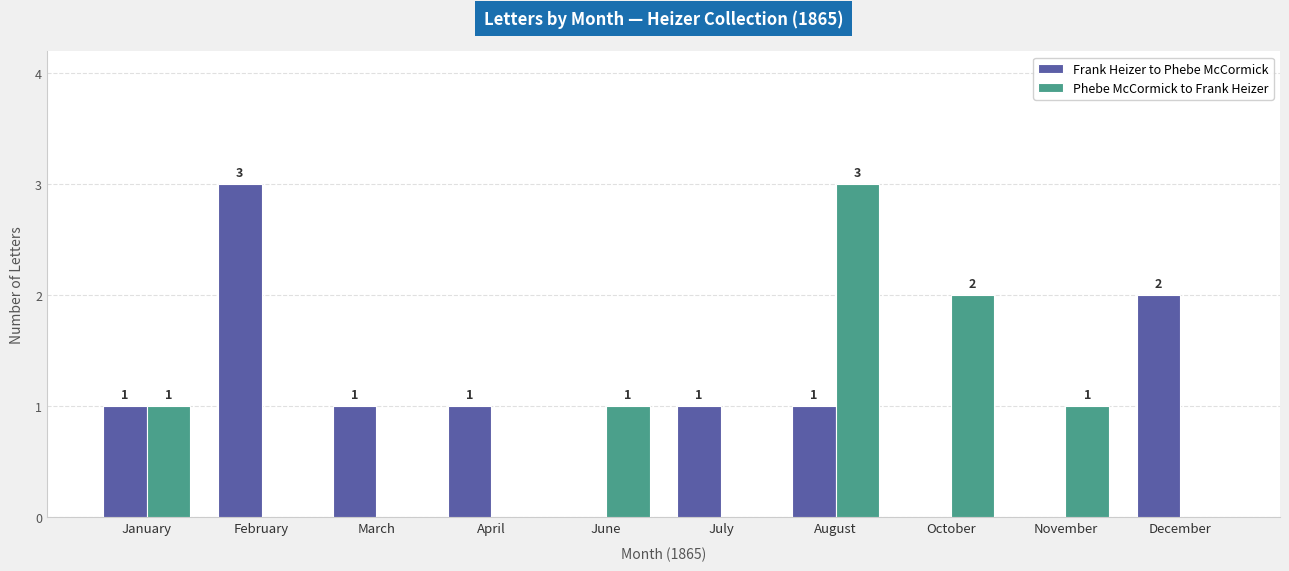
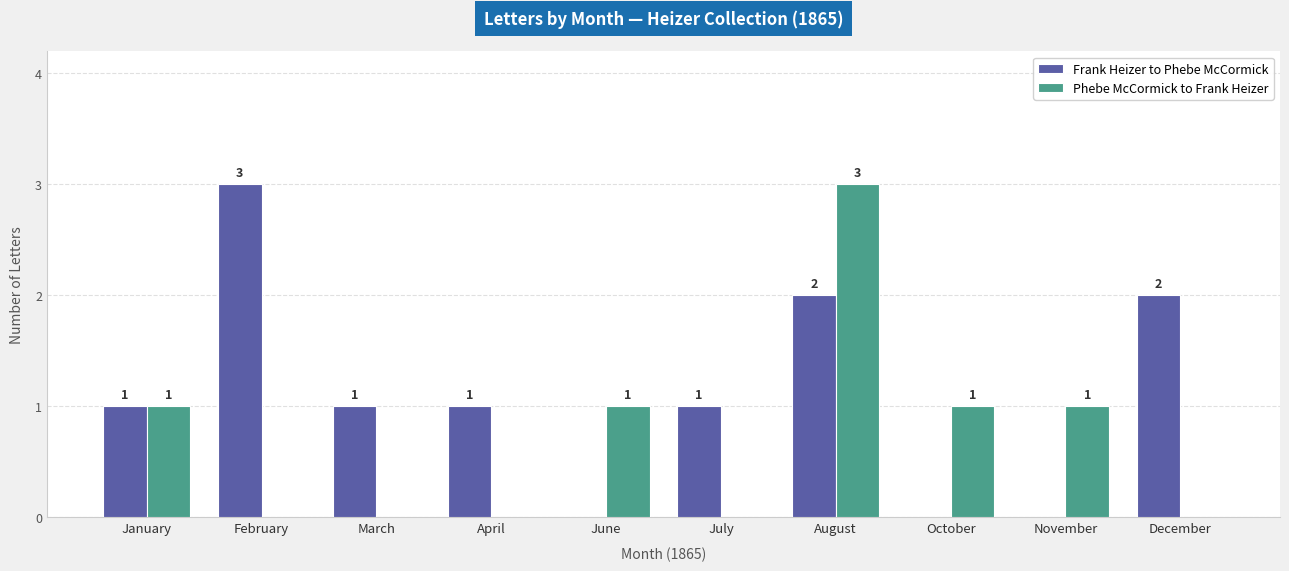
Frank Heizer to Phebe McCormick, August: 1 -> 2
Phebe McCormick to Frank Heizer, October: 2 -> 1
